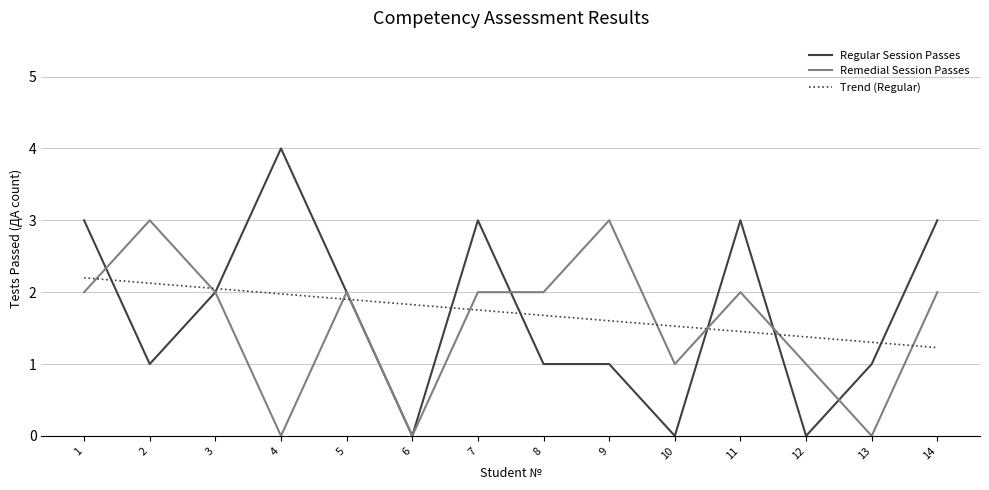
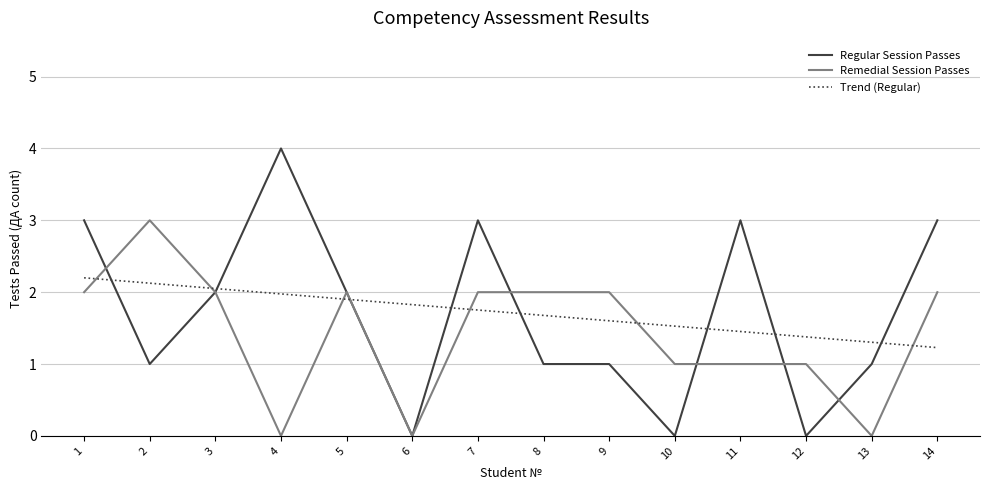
Remedial Session Passes, 9: 3 -> 2
Remedial Session Passes, 11: 2 -> 1
